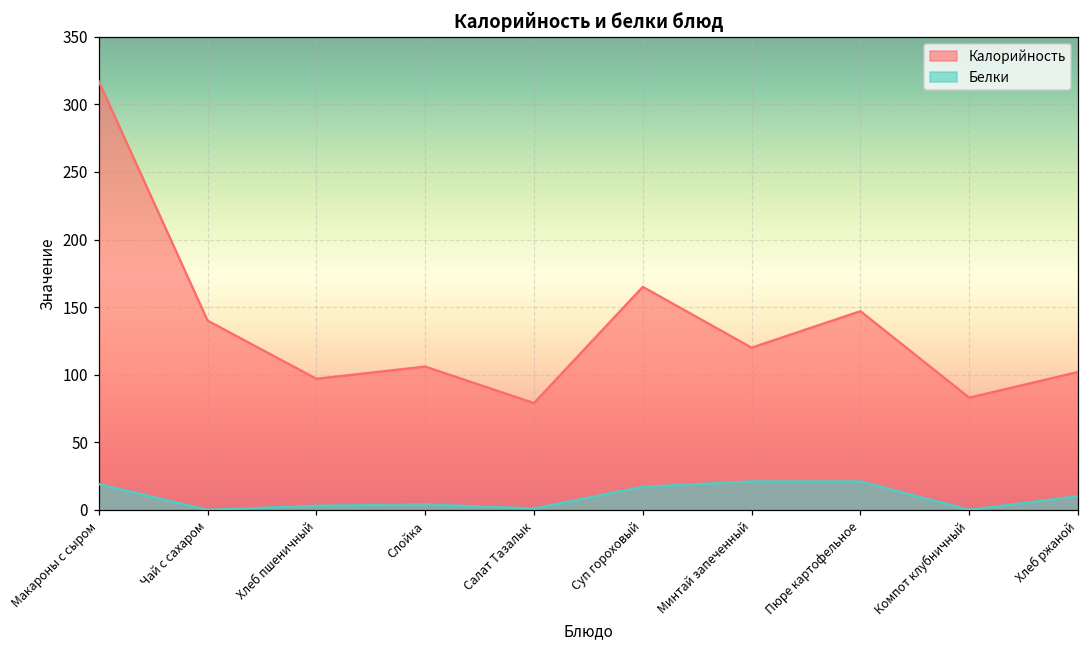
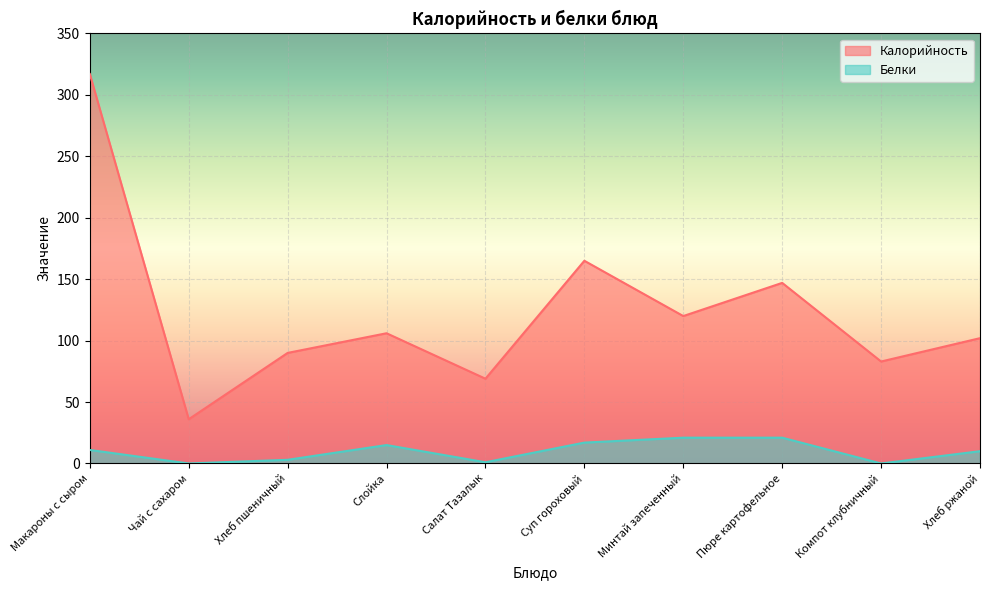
Белки, Макароны с сыром: 19 -> 11
Калорийность, Чай с сахаром: 140 -> 36
Калорийность, Хлеб пшеничный: 97 -> 90
Белки, Слойка: 4 -> 15
Калорийность, Салат Тазалык: 79 -> 69
